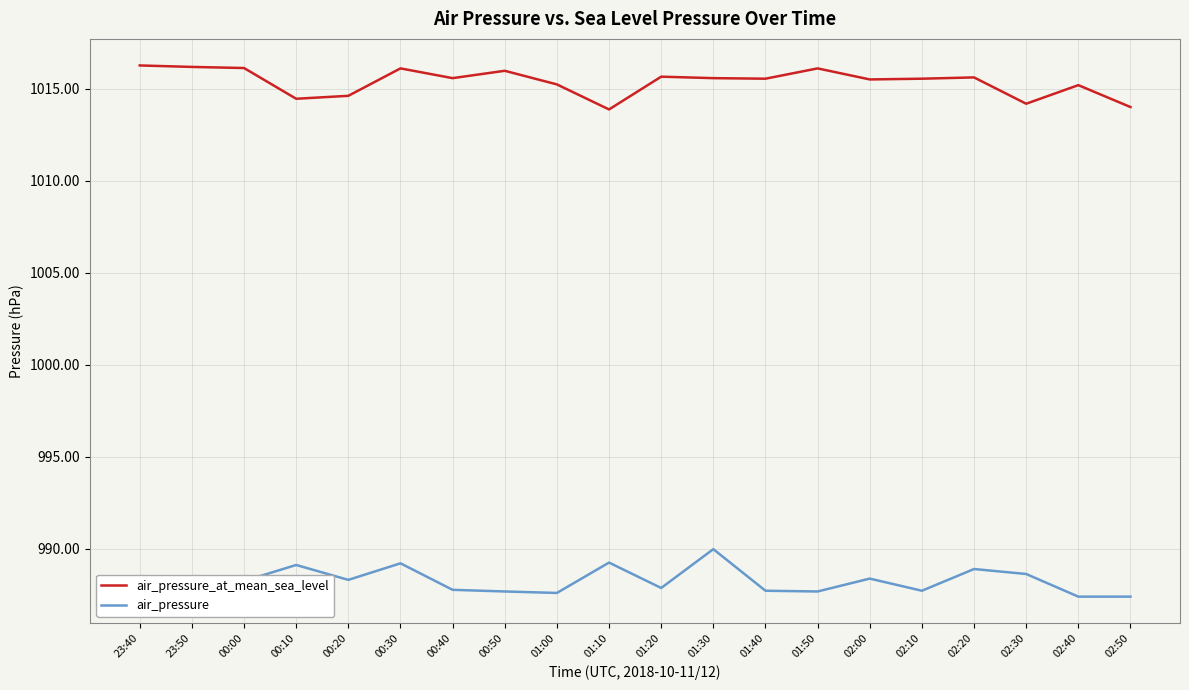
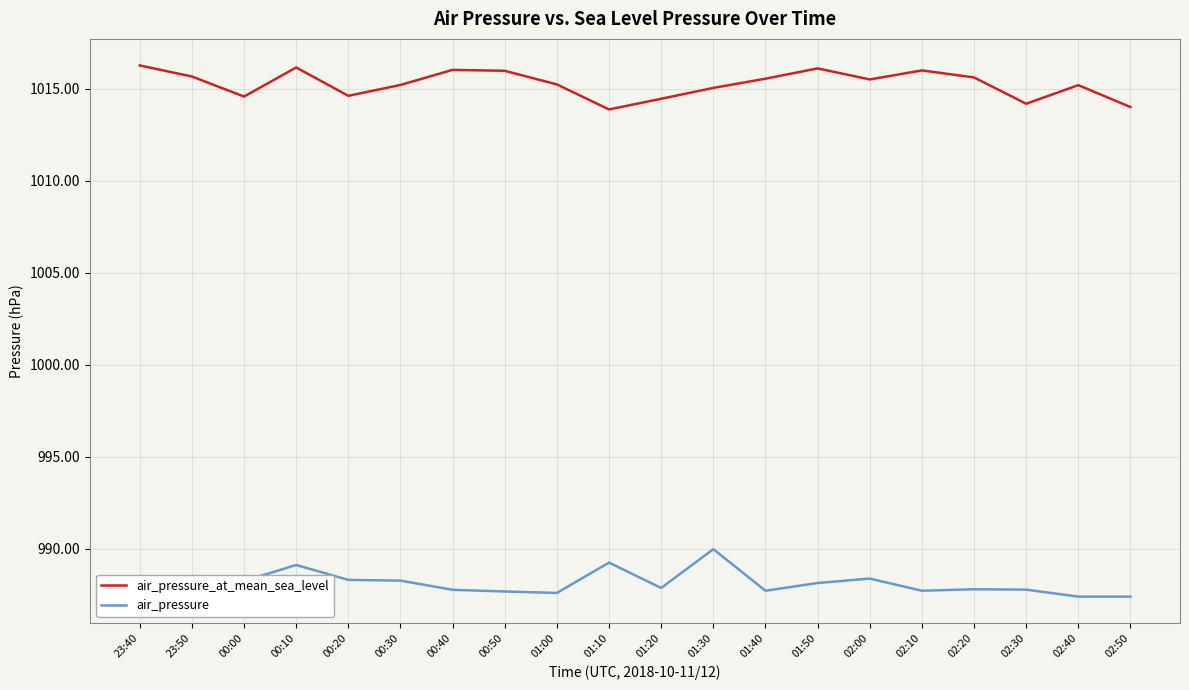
air_pressure_at_mean_sea_level, 23:50: 1016.2 -> 1015.7
air_pressure_at_mean_sea_level, 00:00: 1016.1 -> 1014.6
air_pressure_at_mean_sea_level, 00:10: 1014.5 -> 1016.2
air_pressure_at_mean_sea_level, 00:30: 1016.1 -> 1015.2
air_pressure, 00:30: 989.2 -> 988.3
air_pressure_at_mean_sea_level, 00:40: 1015.6 -> 1016.0
air_pressure_at_mean_sea_level, 01:20: 1015.7 -> 1014.5
air_pressure_at_mean_sea_level, 01:30: 1015.6 -> 1015.0
air_pressure, 01:50: 987.7 -> 988.1
air_pressure_at_mean_sea_level, 02:10: 1015.5 -> 1016.0
air_pressure, 02:20: 988.9 -> 987.8
air_pressure, 02:30: 988.6 -> 987.8
